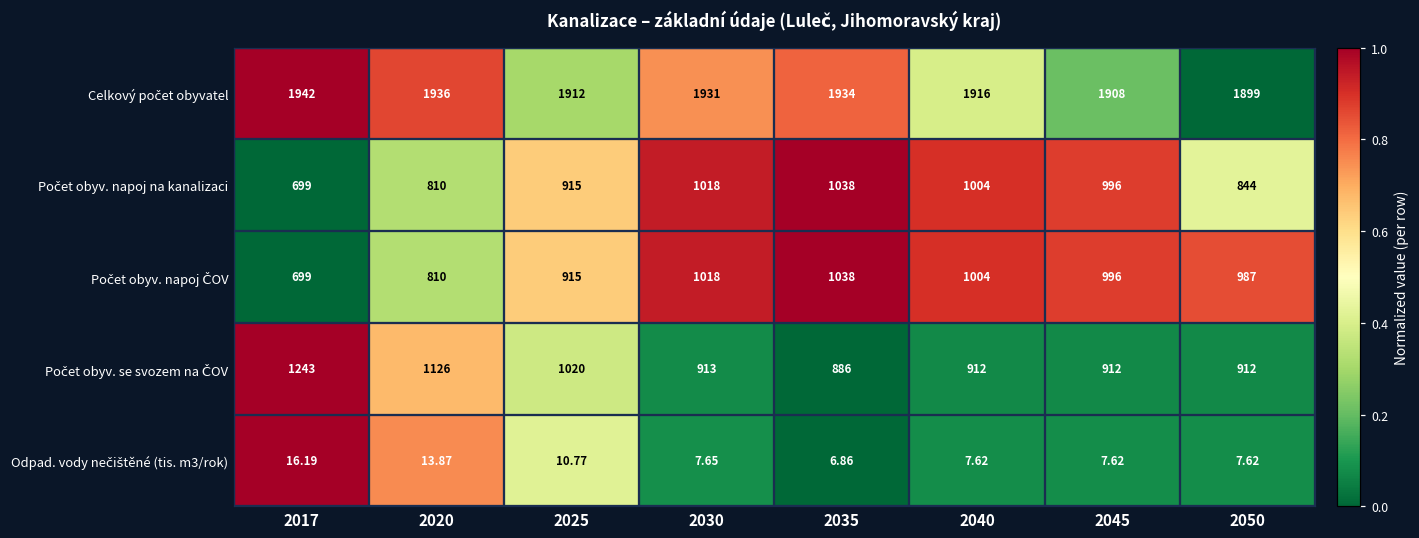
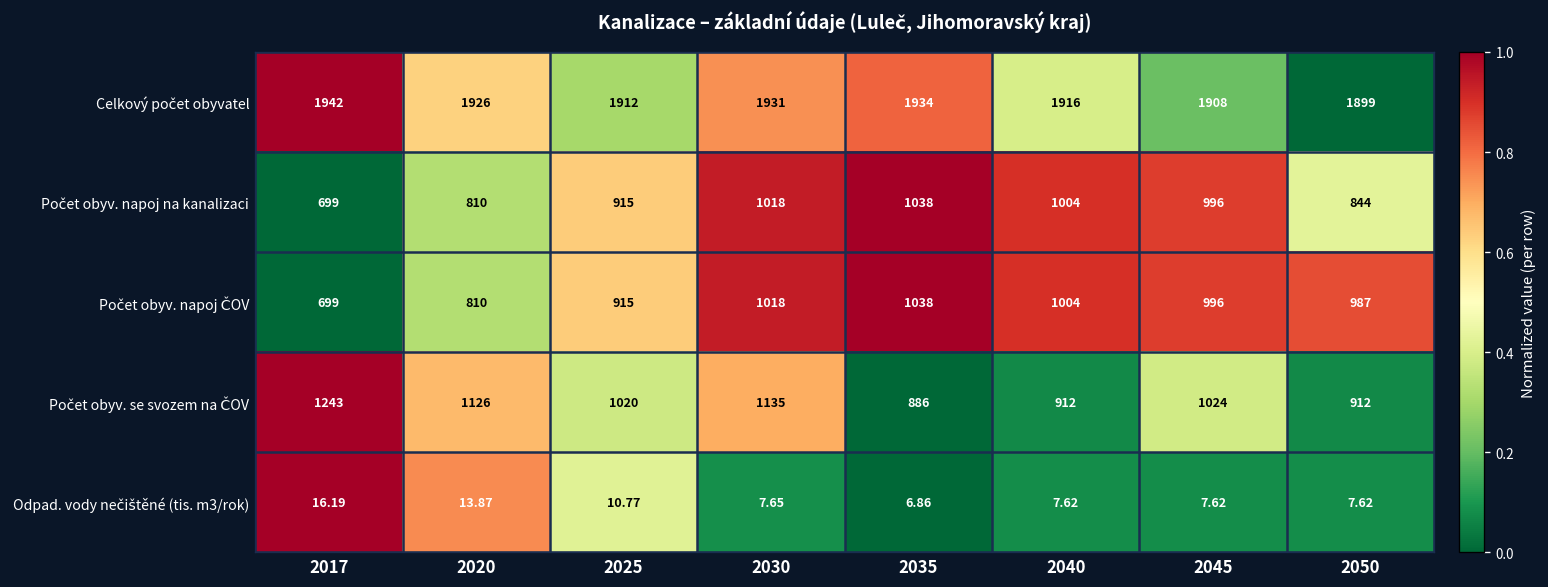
Celkový počet obyvatel, 2020: 1936 -> 1926
Počet obyv. se svozem na ČOV, 2030: 913 -> 1135
Počet obyv. se svozem na ČOV, 2045: 912 -> 1024
